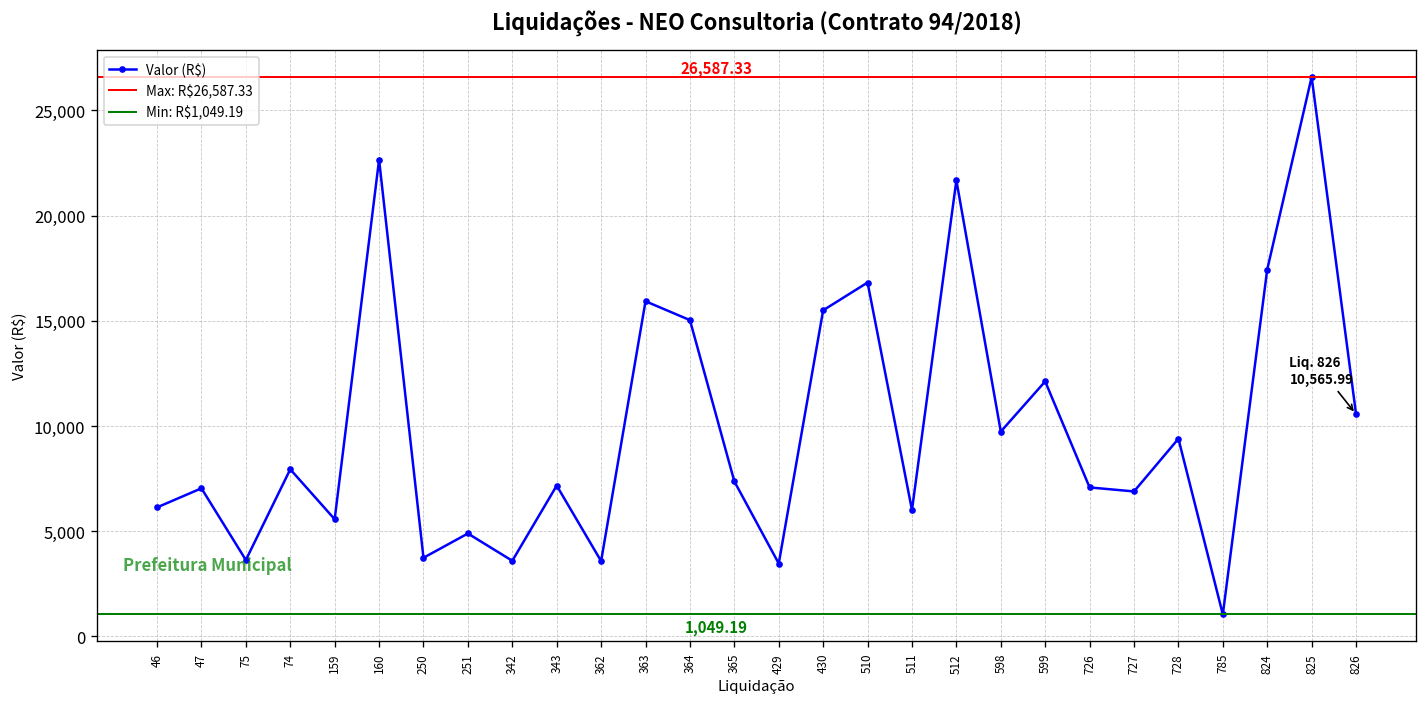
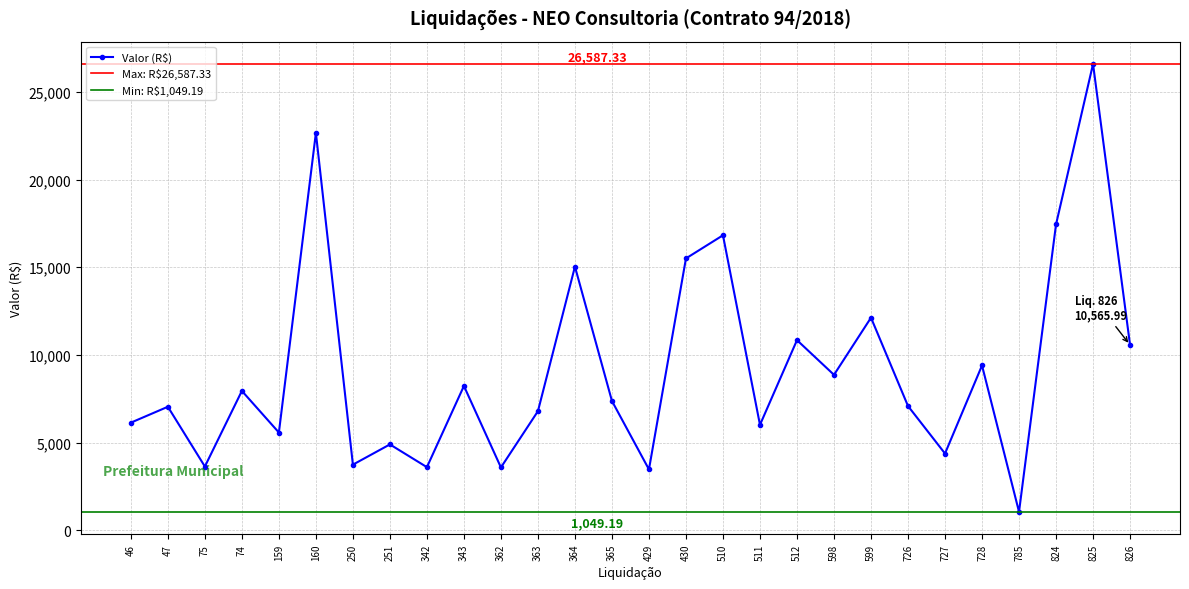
343: 7,200 -> 8,200
363: 15,900 -> 6,800
512: 21,700 -> 10,800
598: 9,700 -> 8,900
727: 6,900 -> 4,400
